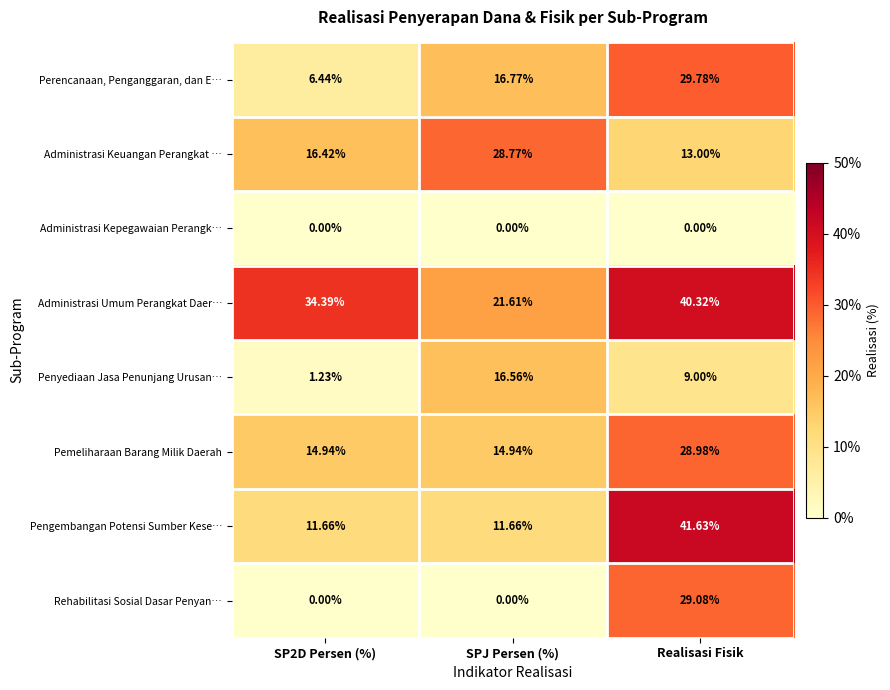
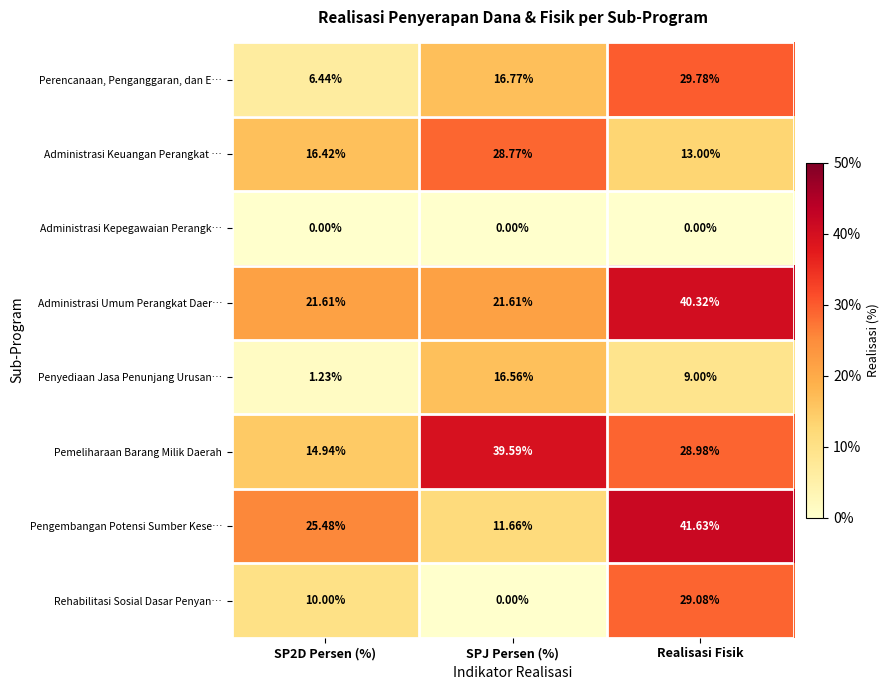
Administrasi Umum Perangkat Daer…, SP2D Persen (%): 34.39% -> 21.61%
Pemeliharaan Barang Milik Daerah, SPJ Persen (%): 14.94% -> 39.59%
Pengembangan Potensi Sumber Kese…, SP2D Persen (%): 11.66% -> 25.48%
Rehabilitasi Sosial Dasar Penyan…, SP2D Persen (%): 0.00% -> 10.00%
